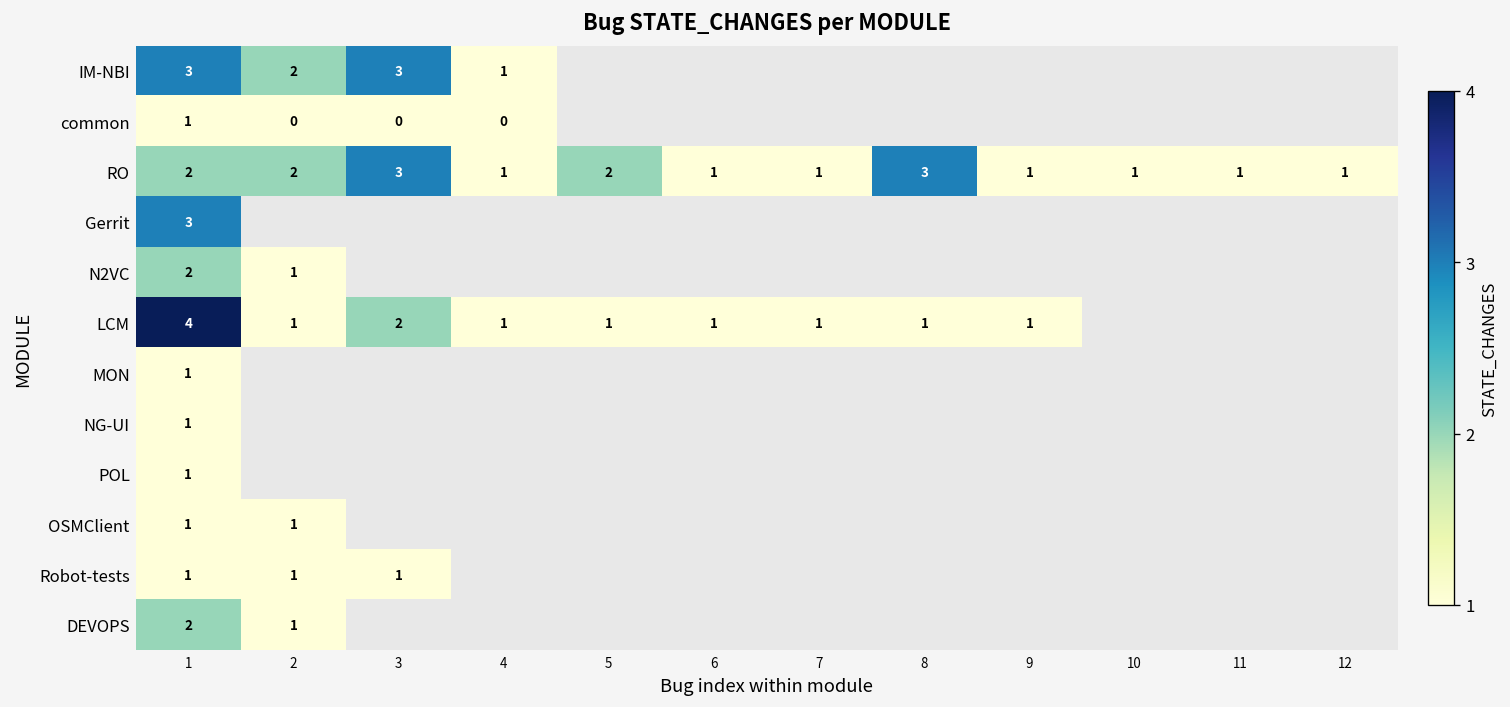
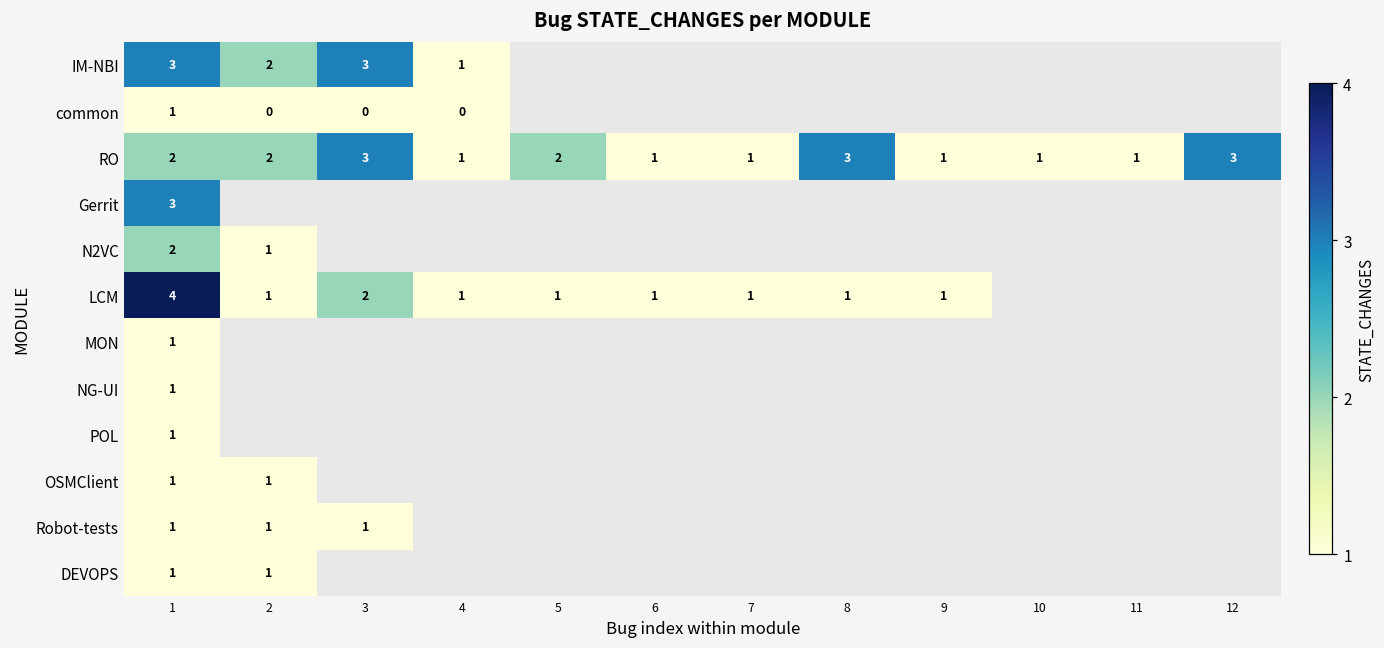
RO, 12: 1 -> 3
DEVOPS, 1: 2 -> 1
